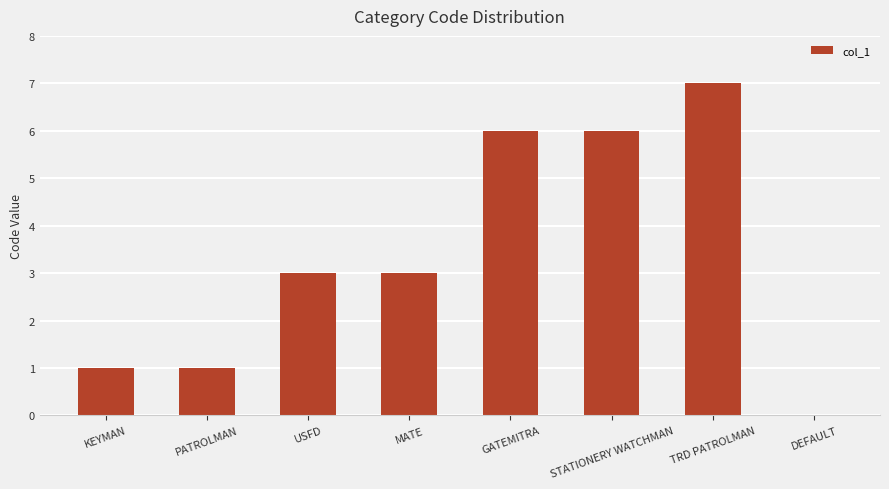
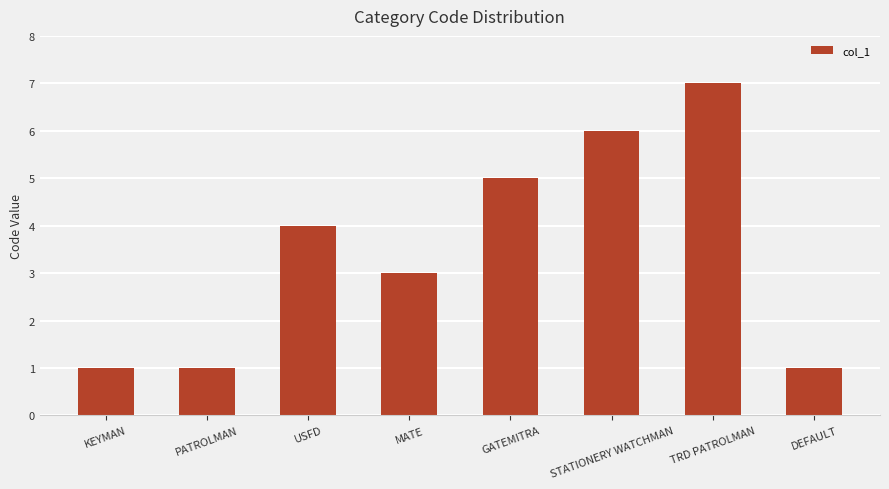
USFD: 3 -> 4
GATEMITRA: 6 -> 5
DEFAULT: 0 -> 1
